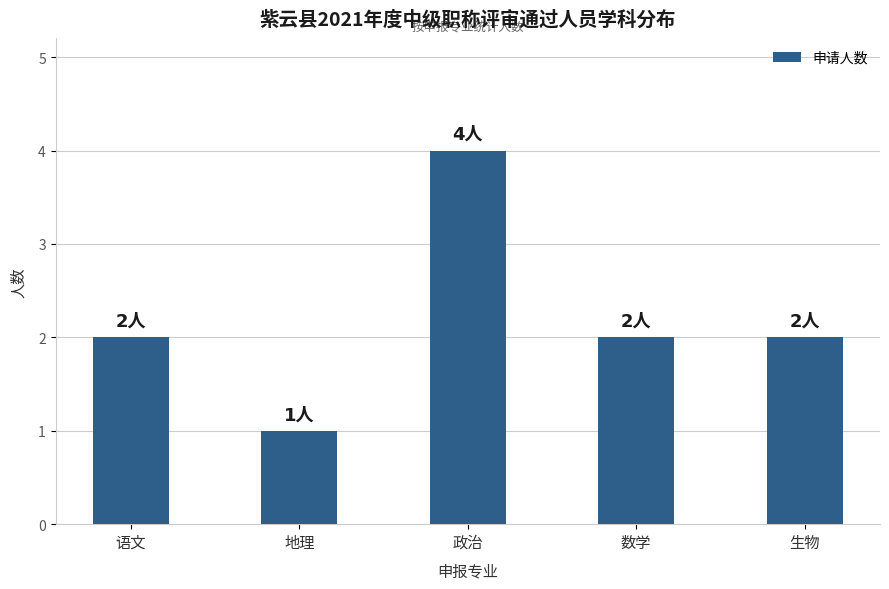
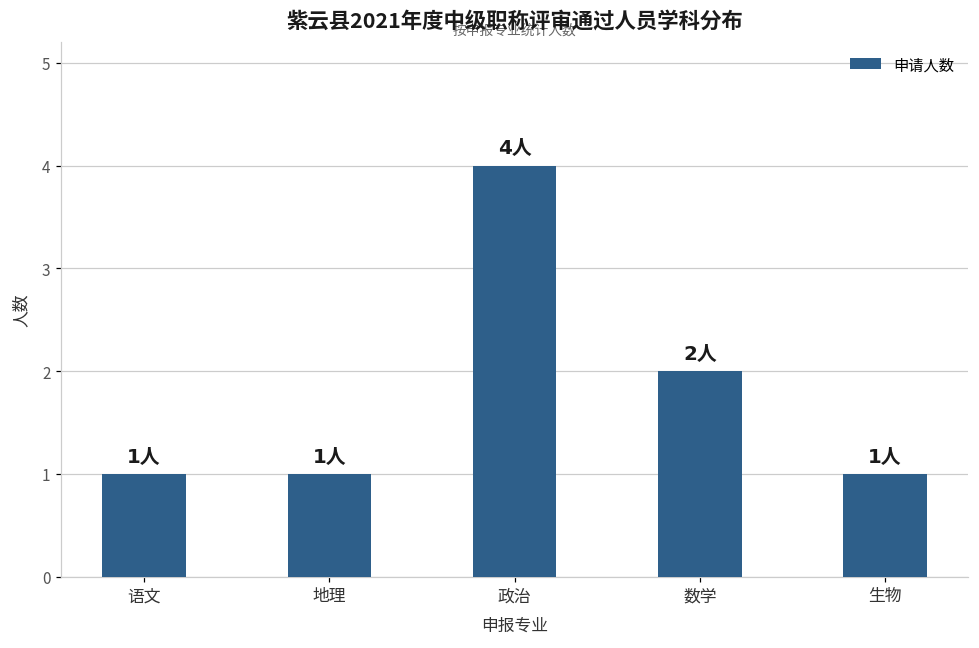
语文: 2人 -> 1人
生物: 2人 -> 1人
